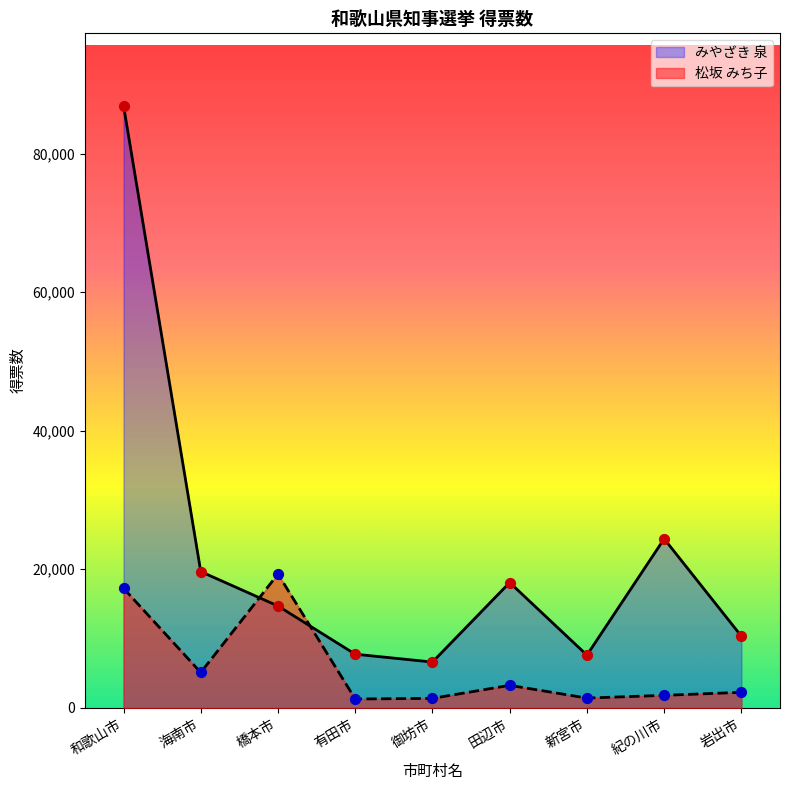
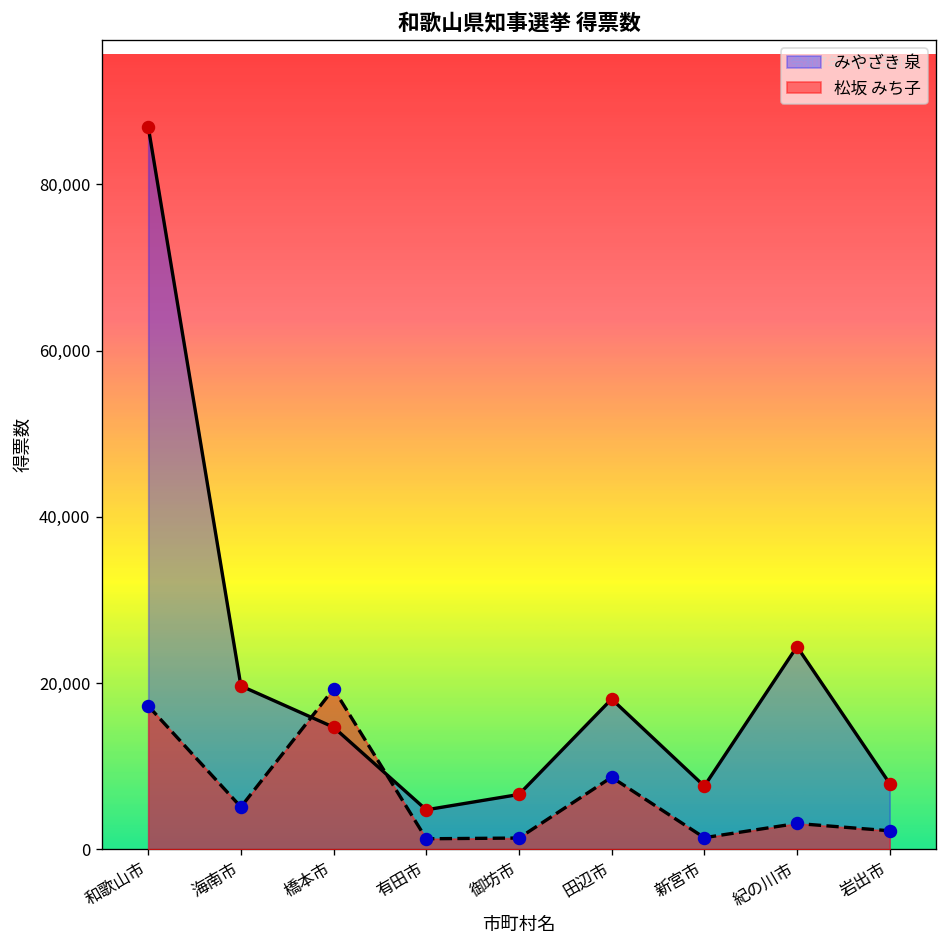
みやざき 泉, 有田市: 8,000 -> 5,000
松坂 みち子, 田辺市: 3,000 -> 9,000
松坂 みち子, 紀の川市: 2,000 -> 3,000
みやざき 泉, 岩出市: 10,000 -> 8,000
